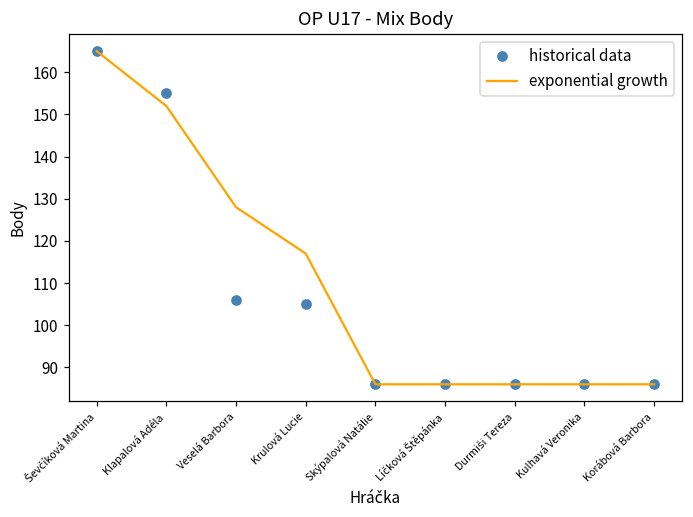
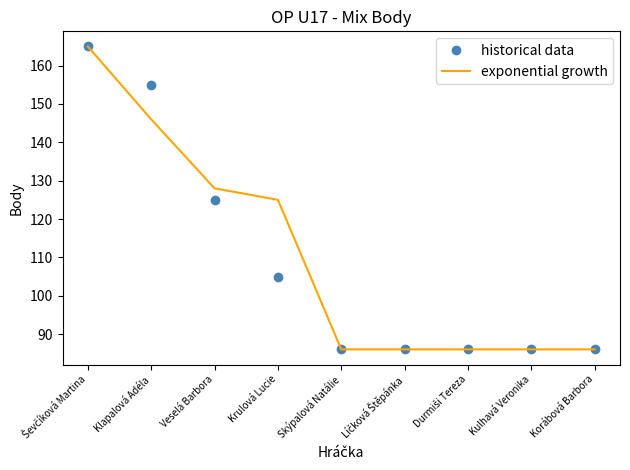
exponential growth, Klapalová Adéla: 152 -> 146
historical data, Veselá Barbora: 106 -> 125
exponential growth, Krulová Lucie: 117 -> 125
